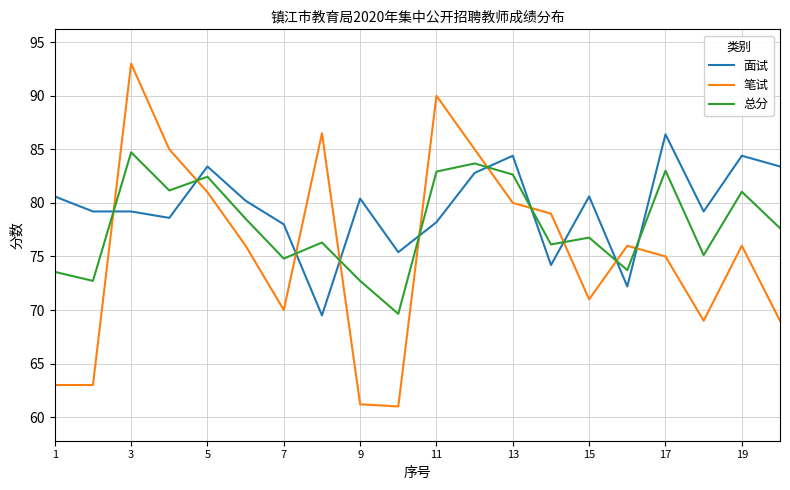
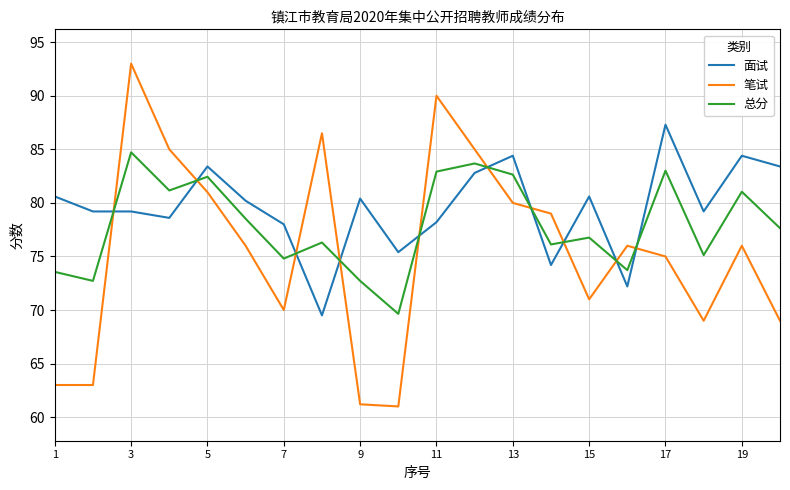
面试, 17: 86.4 -> 87.3
